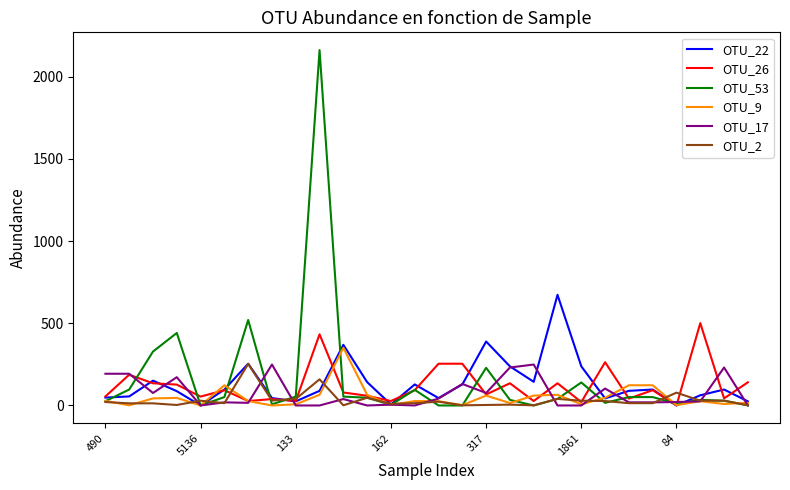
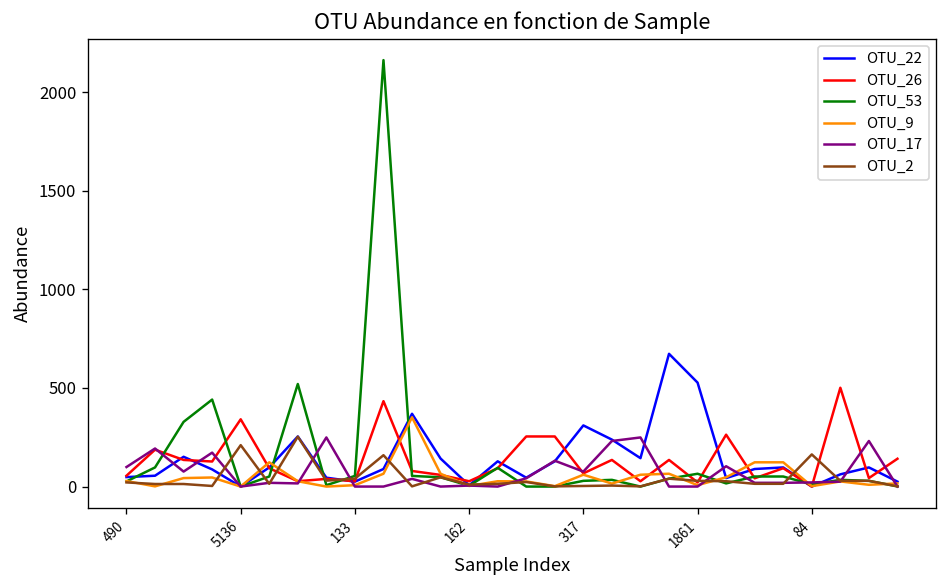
OTU_17, 490: 190 -> 100
OTU_26, 5136: 50 -> 340
OTU_2, 5136: 30 -> 210
OTU_22, 317: 390 -> 310
OTU_53, 317: 230 -> 30
OTU_22, 1861: 240 -> 530
OTU_53, 1861: 140 -> 70
OTU_2, 84: 80 -> 160
